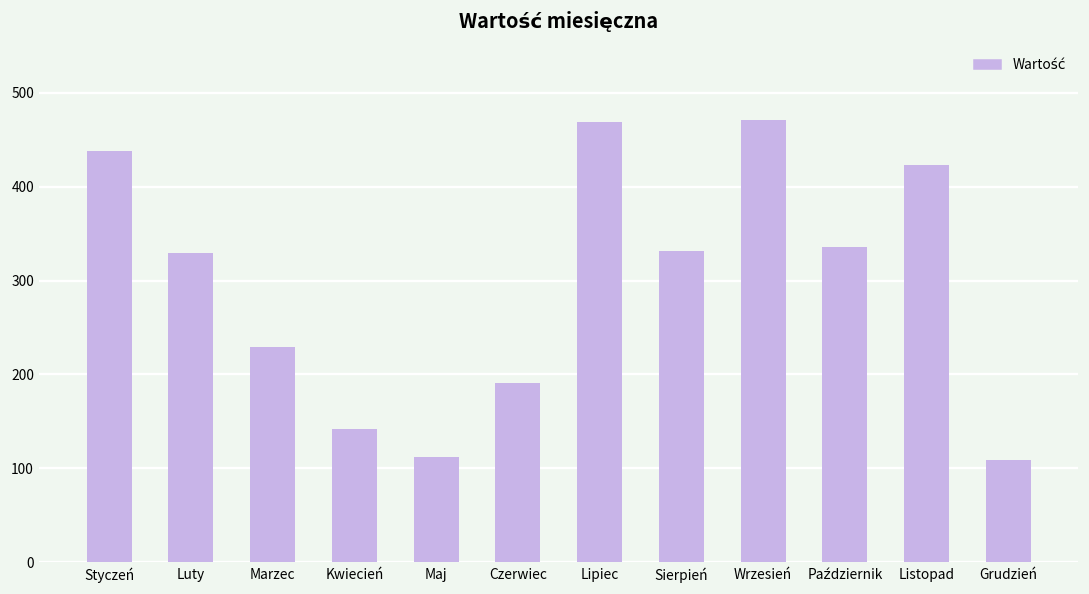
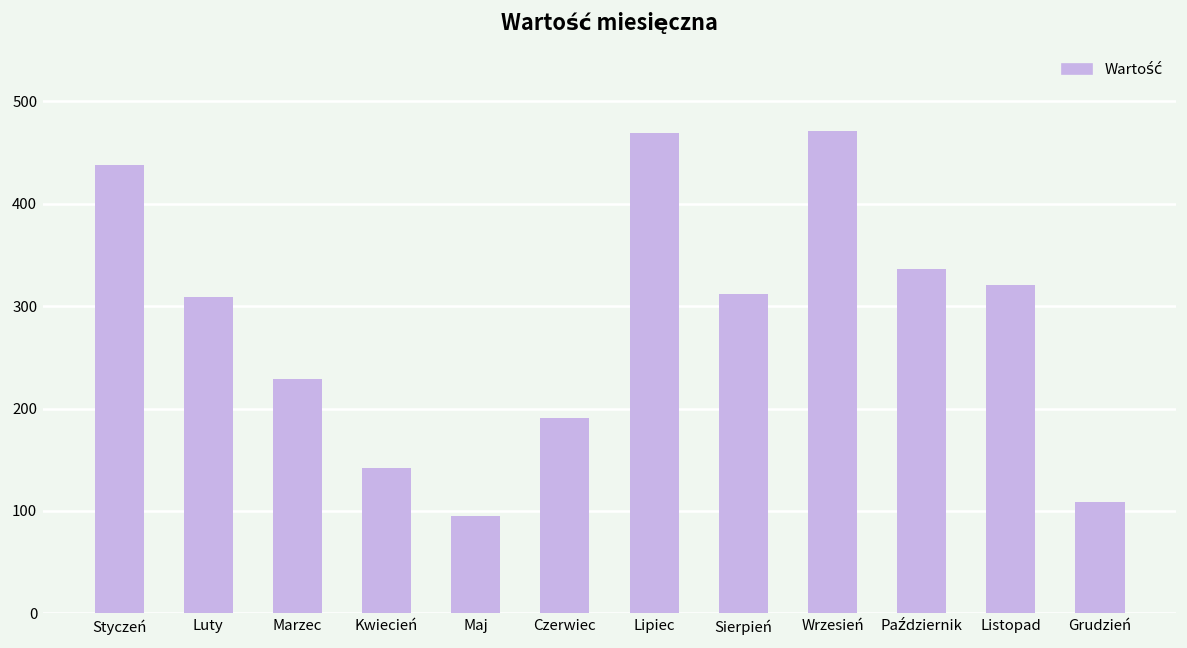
Luty: 330 -> 310
Maj: 110 -> 100
Sierpień: 330 -> 310
Listopad: 420 -> 320
